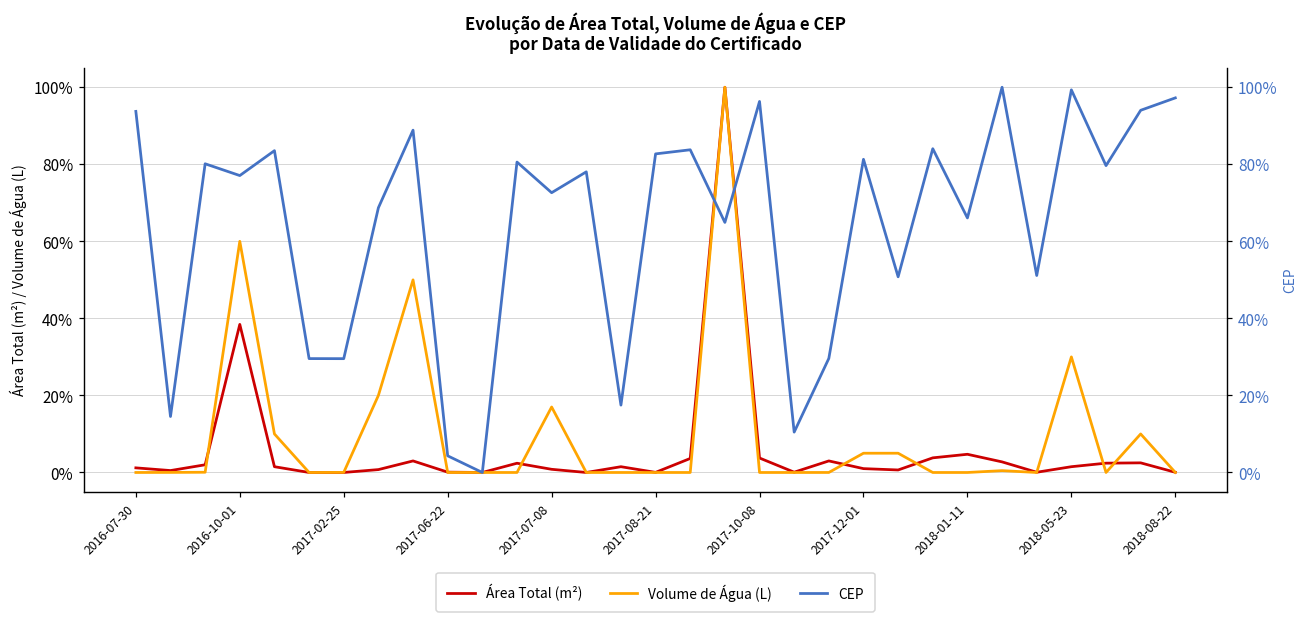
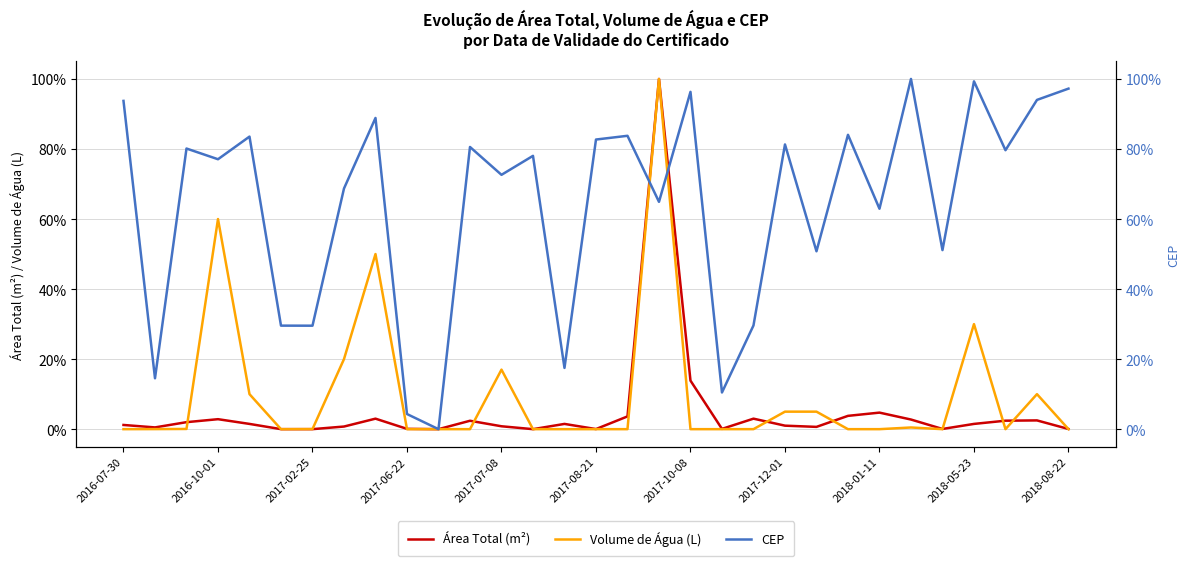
Área Total (m²), 2016-10-01: 38% -> 3%
Área Total (m²), 2017-10-08: 4% -> 14%
CEP, 2018-01-11: 66% -> 63%
